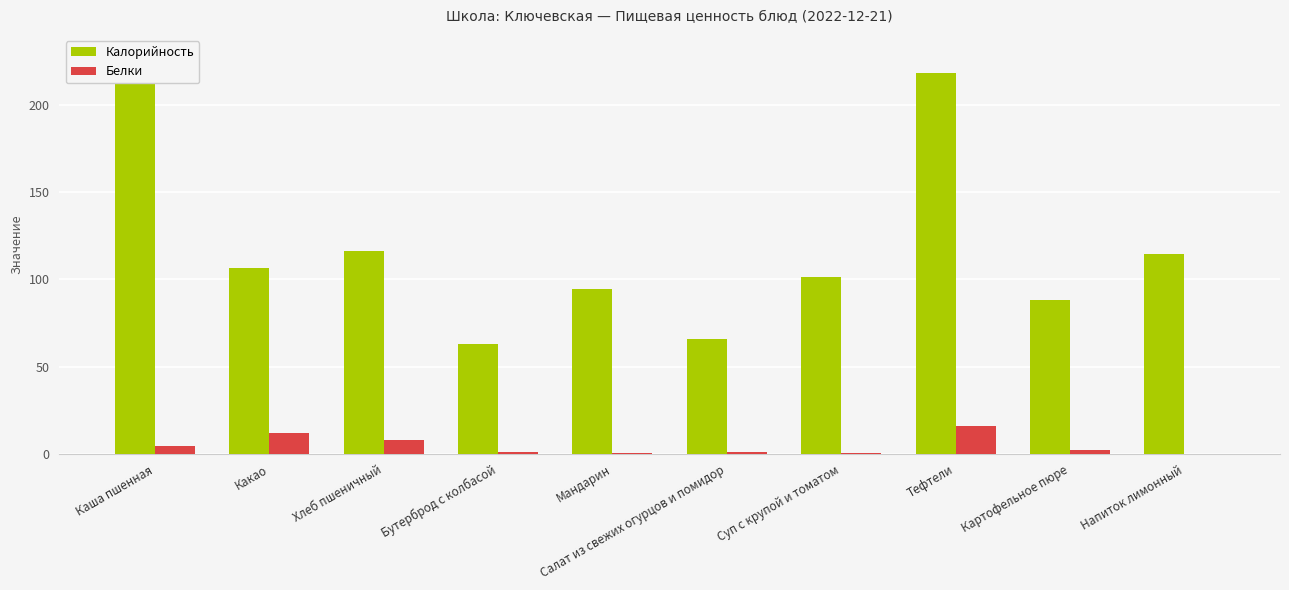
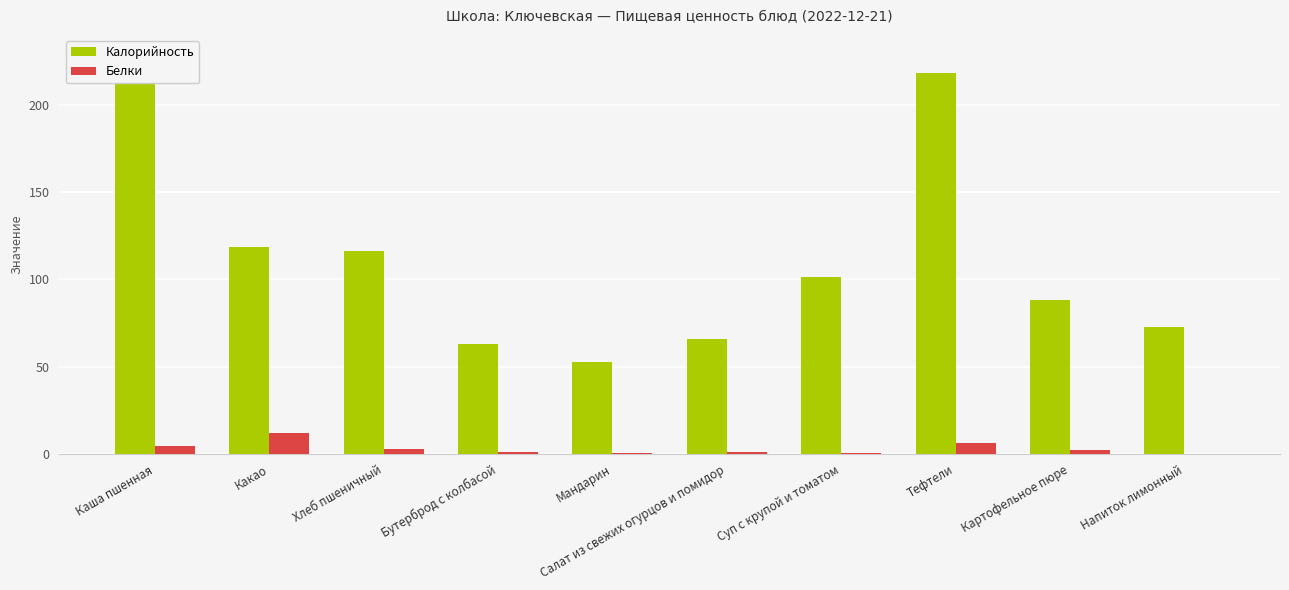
Калорийность, Какао: 107 -> 119
Белки, Хлеб пшеничный: 8 -> 3
Калорийность, Мандарин: 95 -> 53
Белки, Тефтели: 16 -> 7
Калорийность, Напиток лимонный: 114 -> 73
